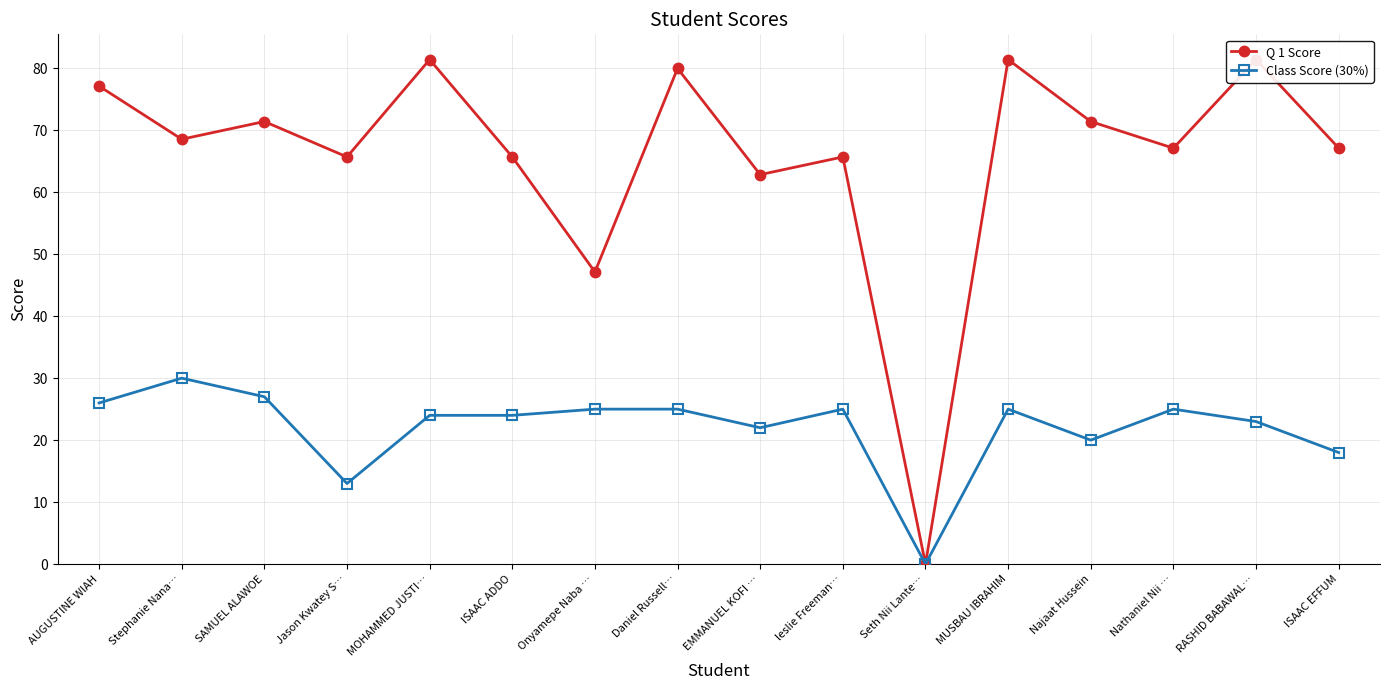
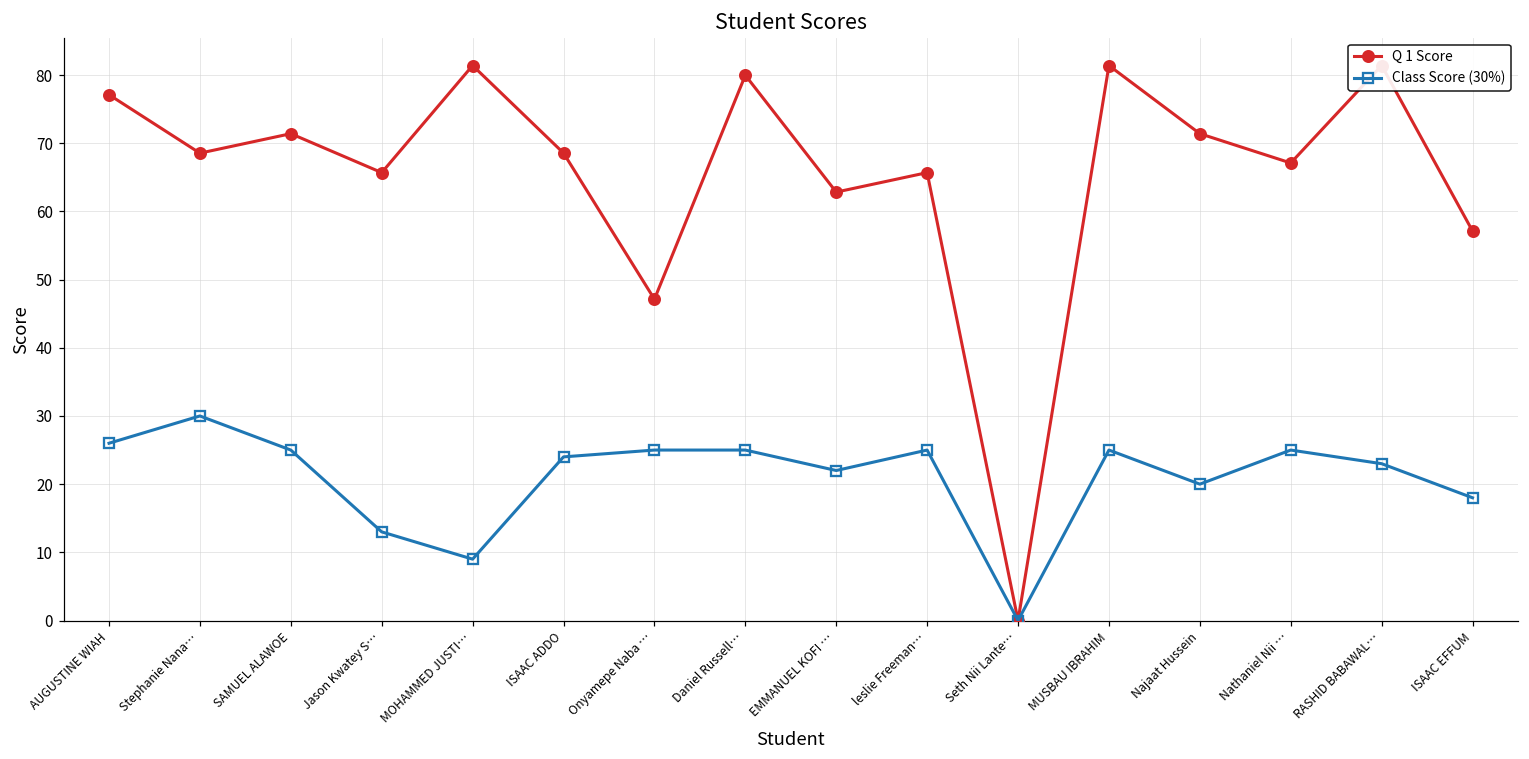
Class Score (30%), SAMUEL ALAWOE: 27 -> 25
Class Score (30%), MOHAMMED JUSTI…: 24 -> 9
Q 1 Score, ISAAC ADDO: 66 -> 69
Q 1 Score, ISAAC EFFUM: 67 -> 57
